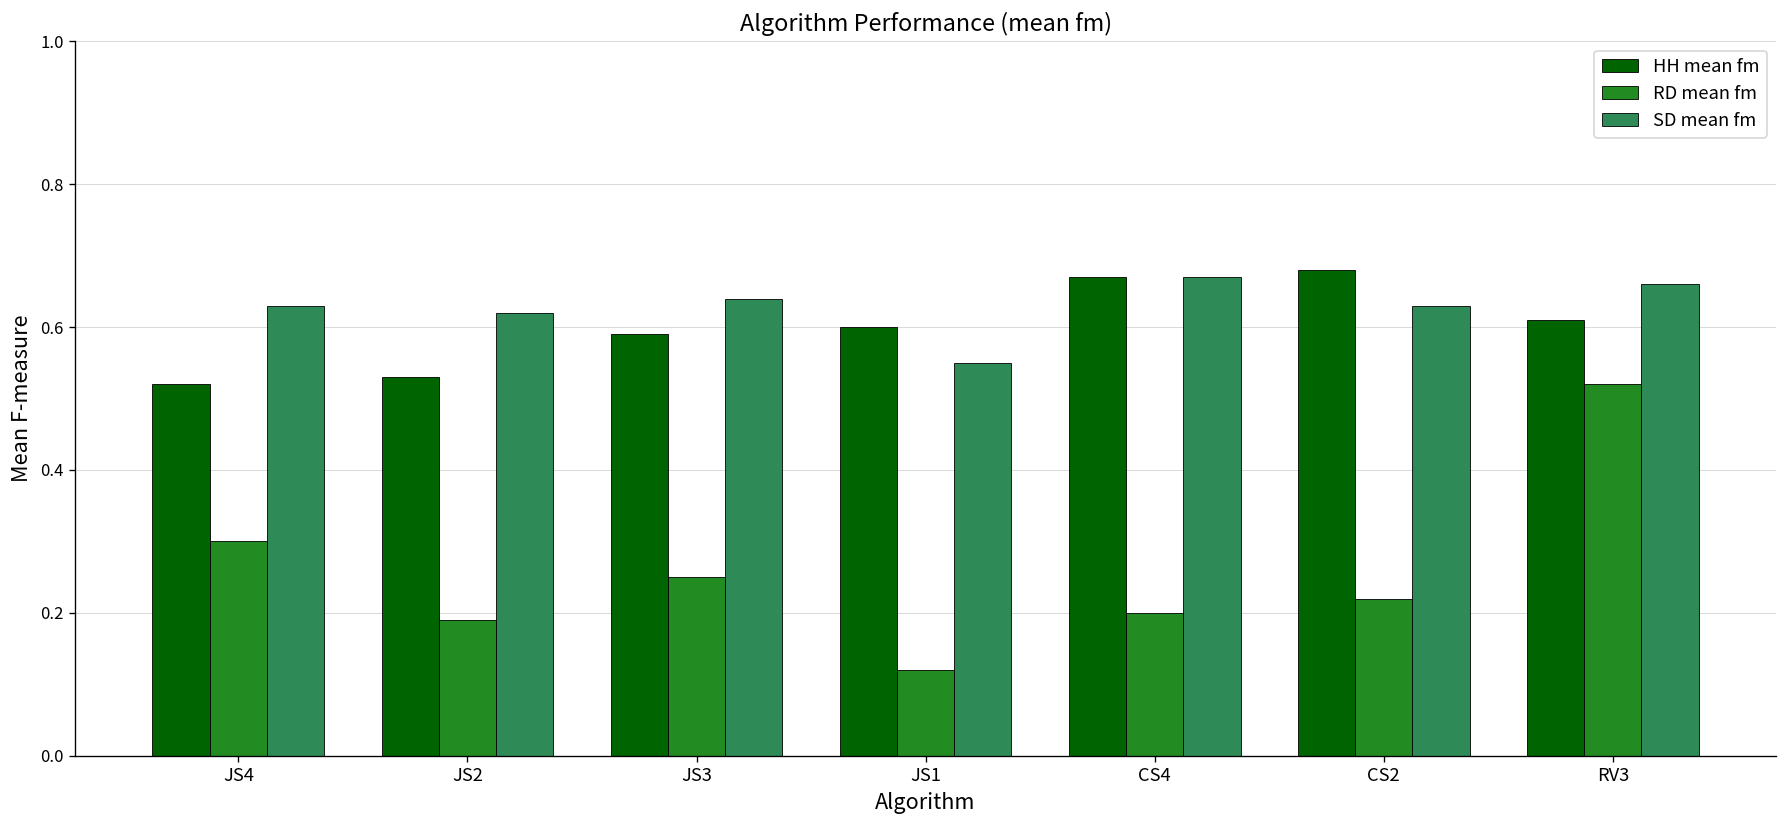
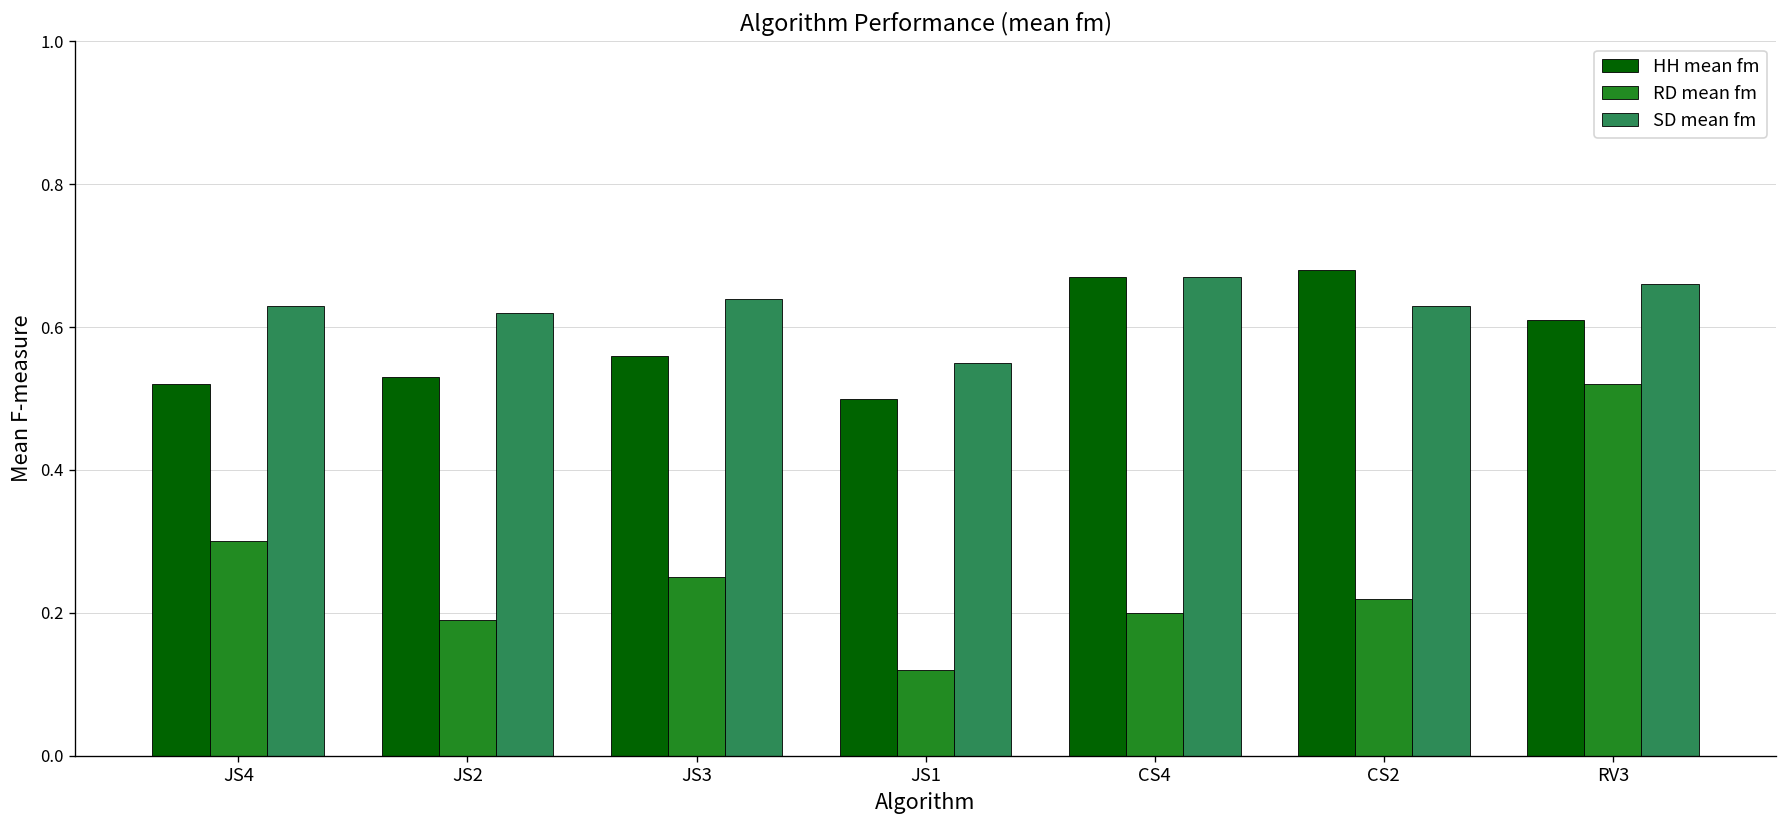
HH mean fm, JS3: 0.59 -> 0.56
HH mean fm, JS1: 0.6 -> 0.5
